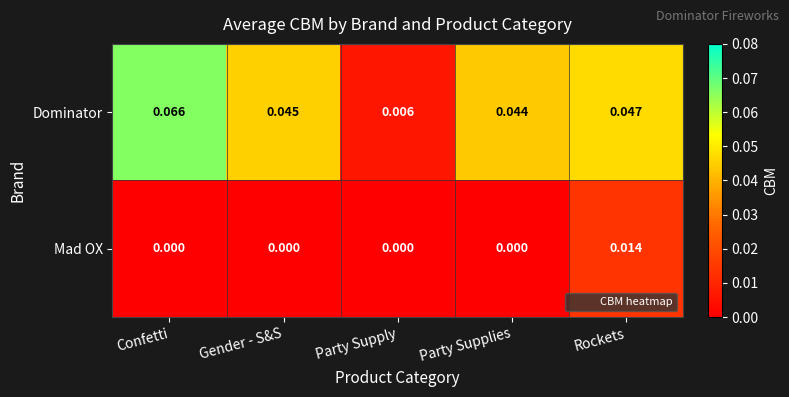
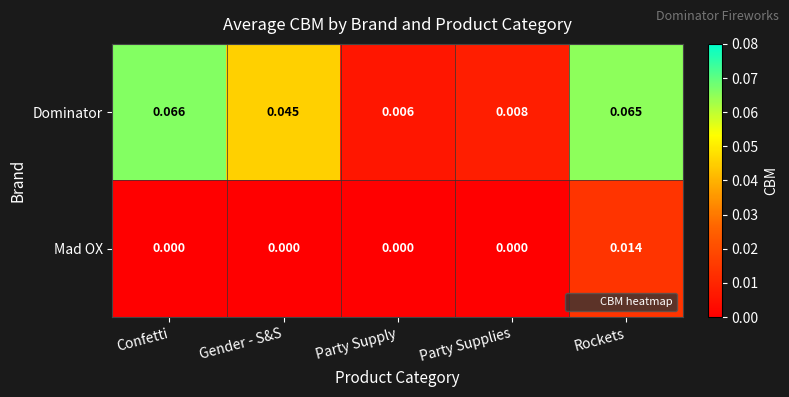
Dominator, Party Supplies: 0.044 -> 0.008
Dominator, Rockets: 0.047 -> 0.065
